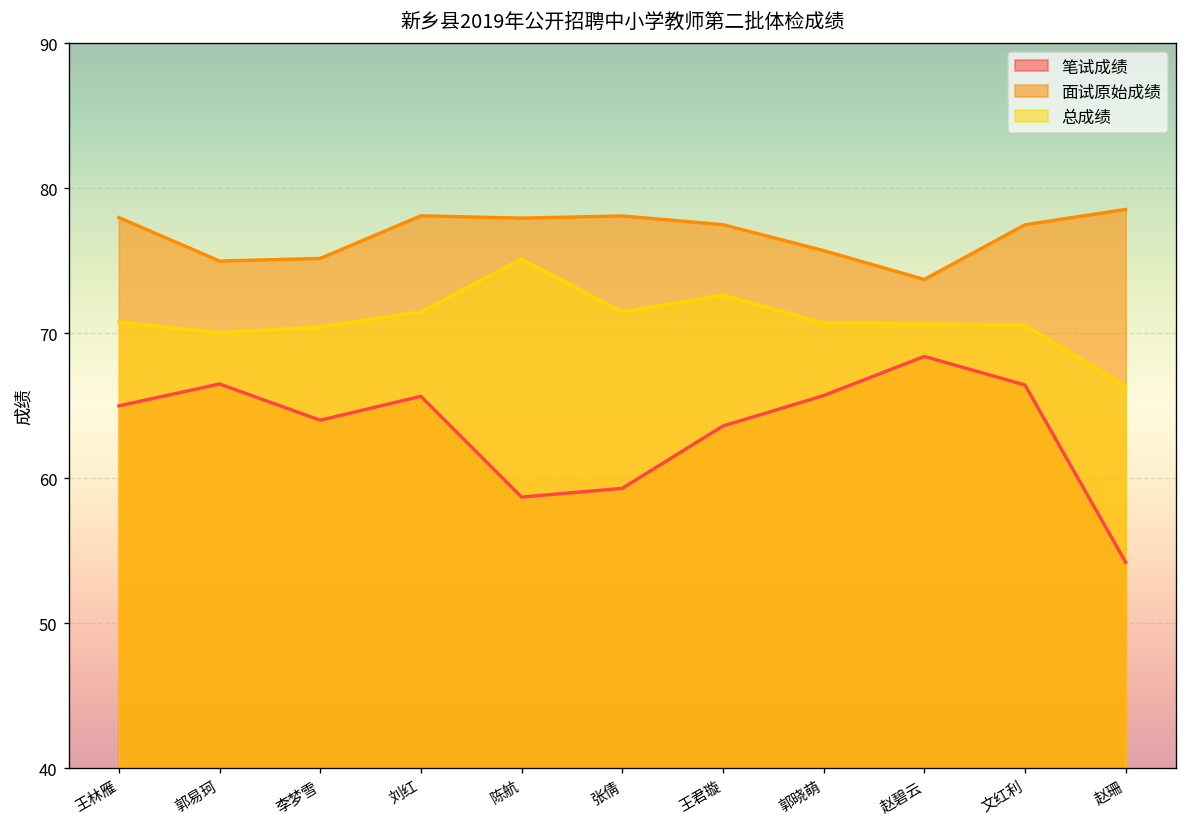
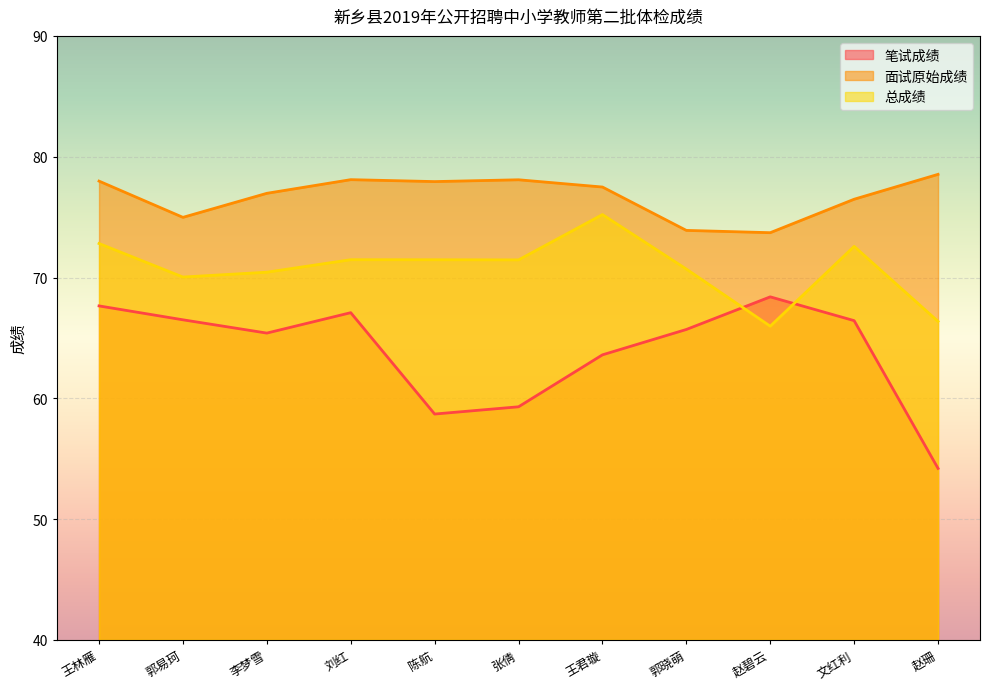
笔试成绩, 王林雁: 65.0 -> 67.7
总成绩, 王林雁: 70.8 -> 72.8
笔试成绩, 李梦雪: 64.0 -> 65.4
面试原始成绩, 李梦雪: 75.2 -> 77.0
笔试成绩, 刘红: 65.7 -> 67.1
总成绩, 陈航: 75.1 -> 71.5
总成绩, 王君璇: 72.6 -> 75.2
面试原始成绩, 郭晓萌: 75.7 -> 73.9
总成绩, 赵碧云: 70.6 -> 66.0
面试原始成绩, 文红利: 77.5 -> 76.5
总成绩, 文红利: 70.6 -> 72.6
